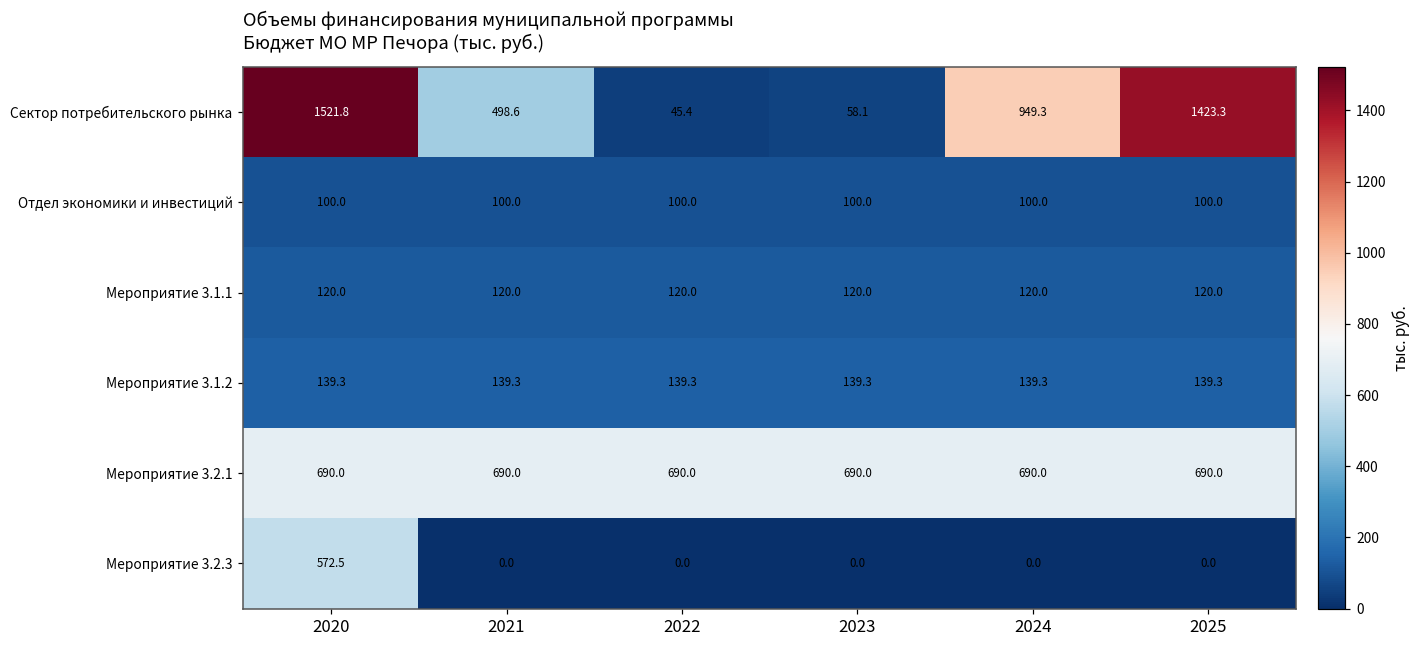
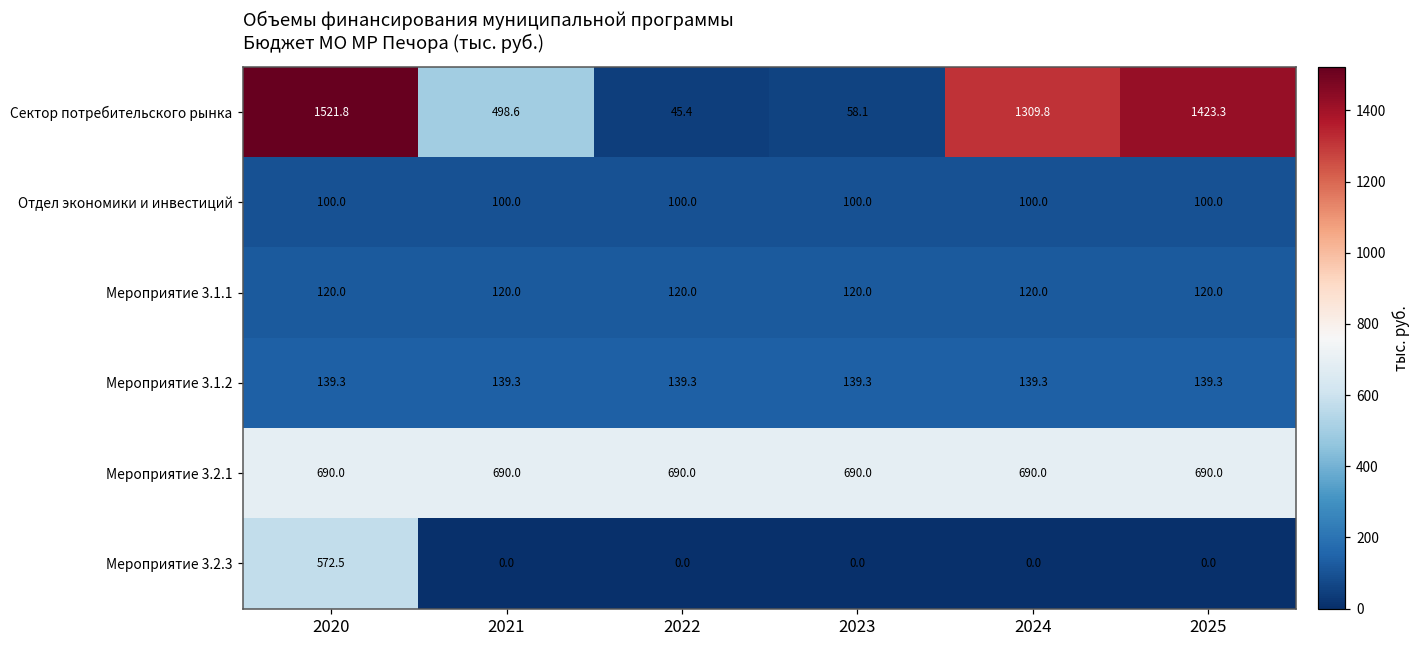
Сектор потребительского рынка, 2024: 949.3 -> 1309.8
